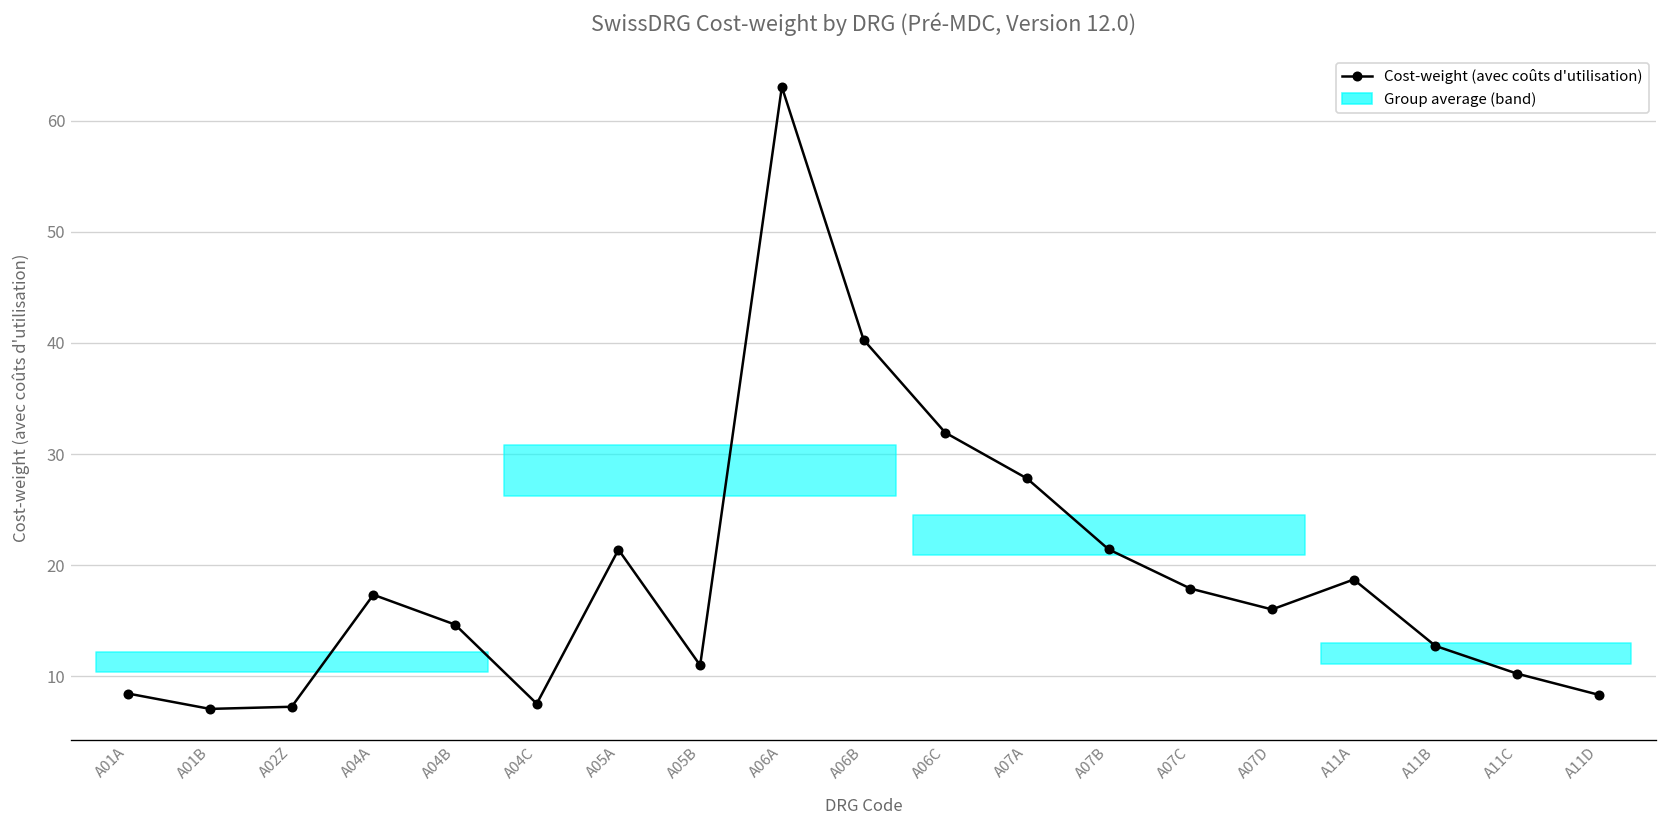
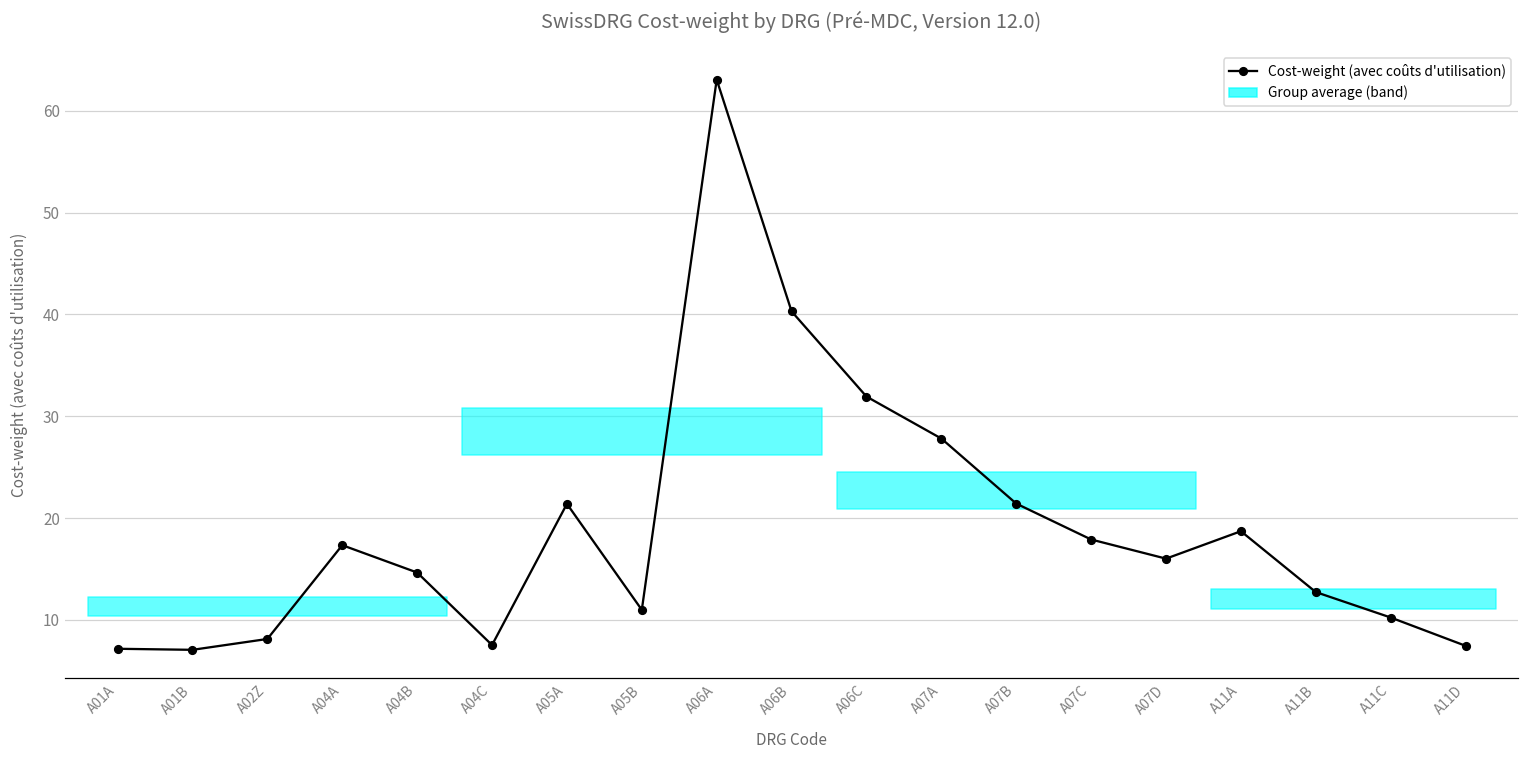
Cost-weight (avec coûts d'utilisation), A01A: 8 -> 7
Cost-weight (avec coûts d'utilisation), A02Z: 7 -> 8
Cost-weight (avec coûts d'utilisation), A11D: 8 -> 7
